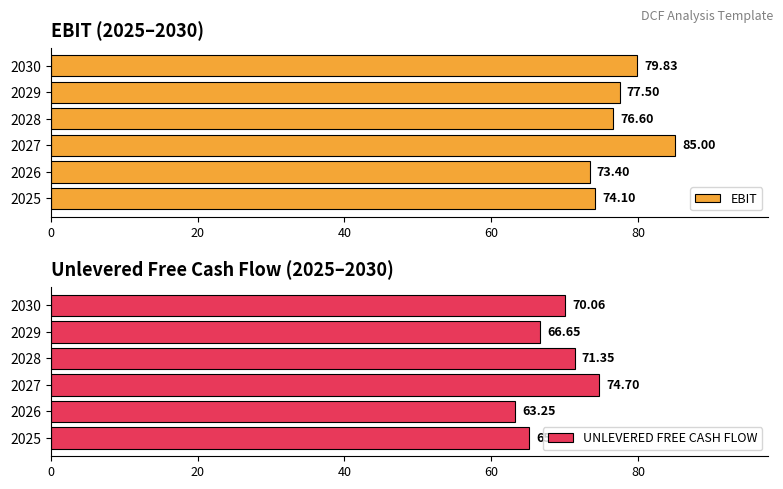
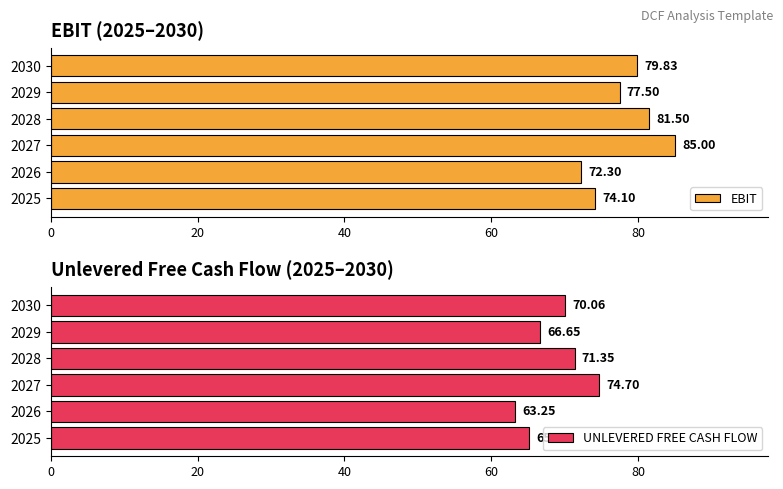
EBIT (2025–2030), 2028: 76.60 -> 81.50
EBIT (2025–2030), 2026: 73.40 -> 72.30
